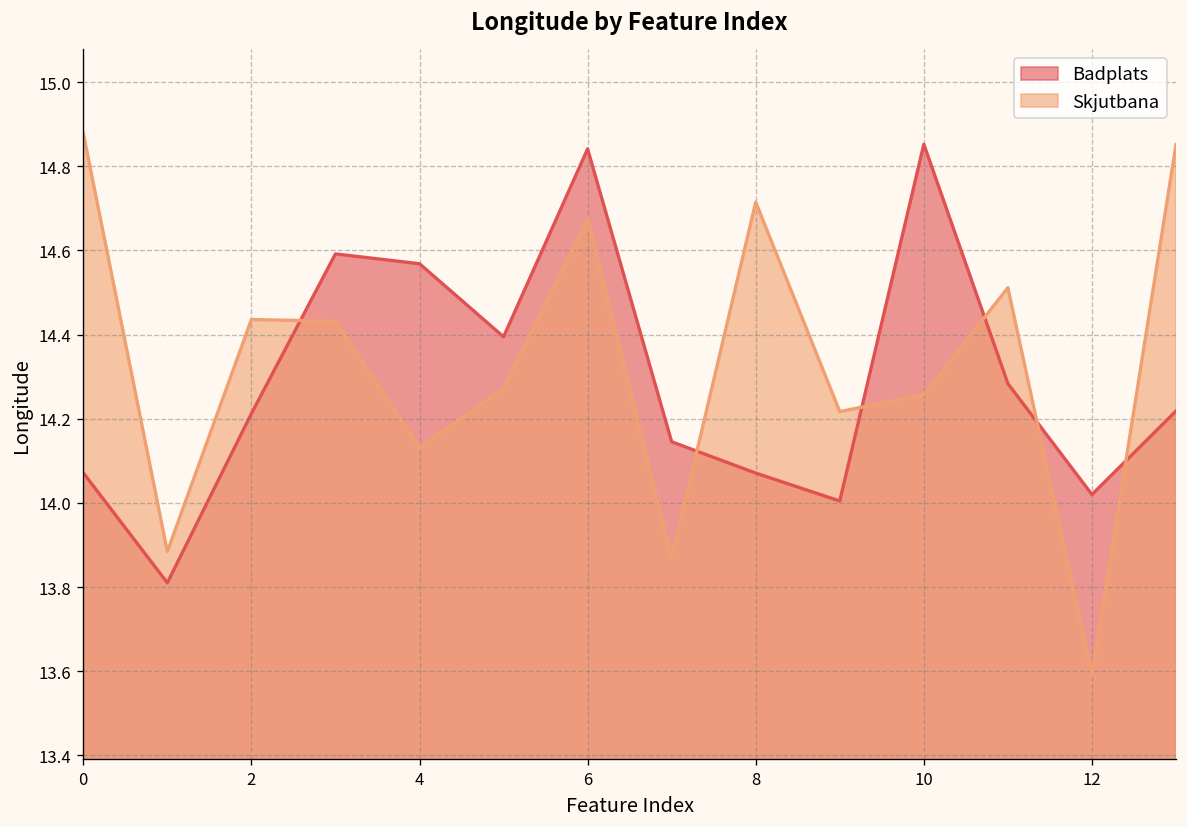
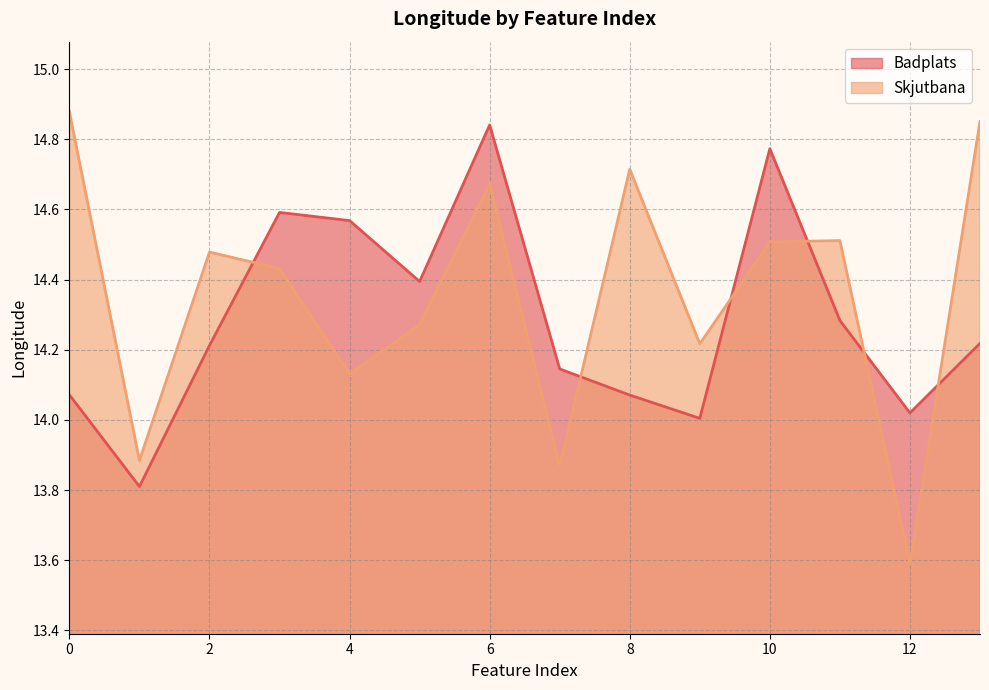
Skjutbana, 2: 14.44 -> 14.48
Badplats, 10: 14.85 -> 14.77
Skjutbana, 10: 14.26 -> 14.51
